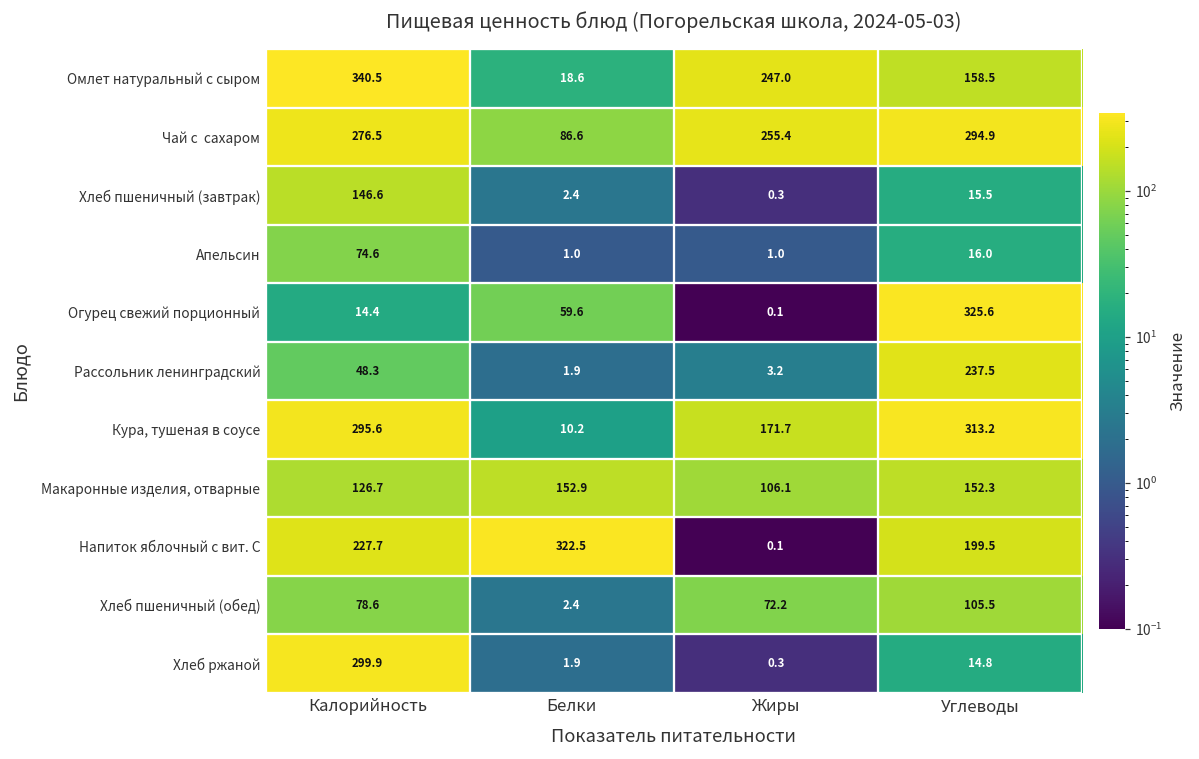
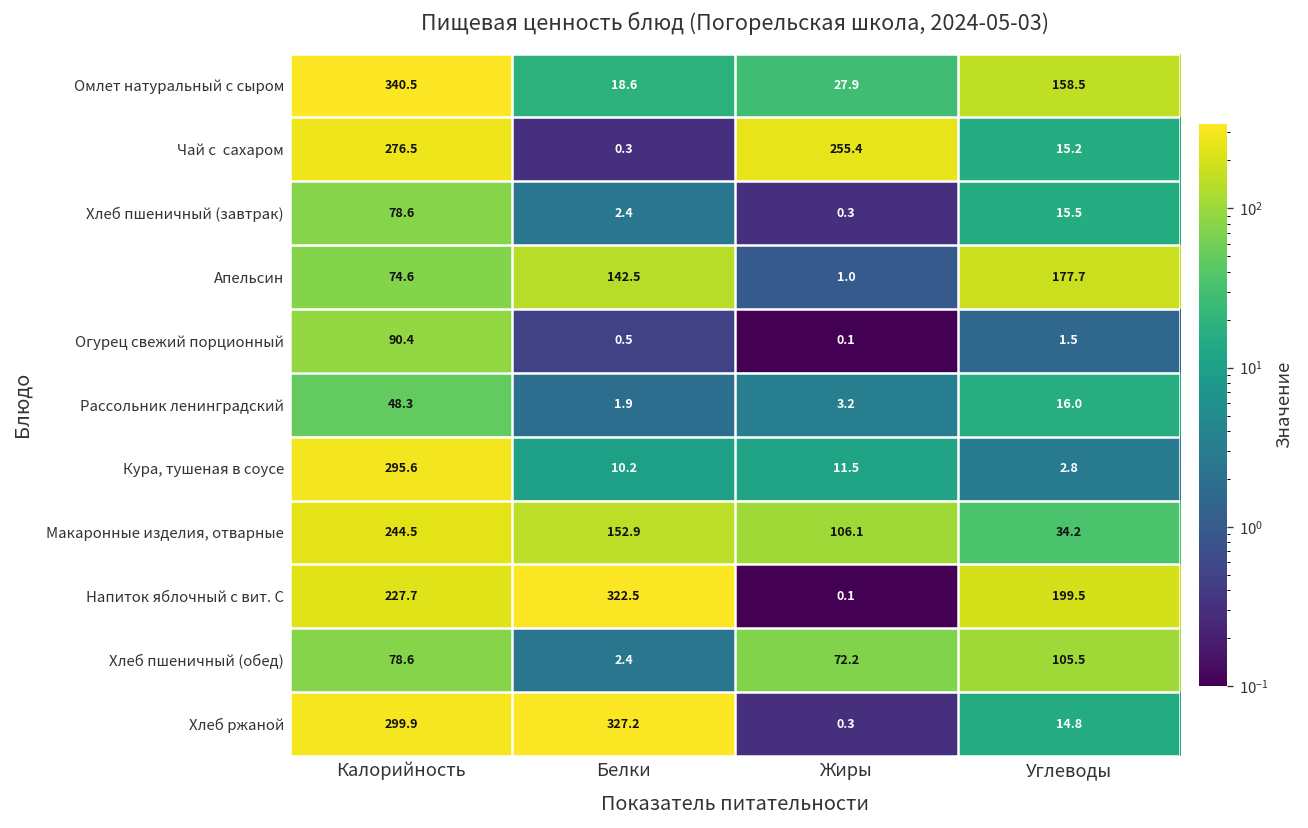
Омлет натуральный с сыром, Жиры: 247.0 -> 27.9
Чай с сахаром, Белки: 86.6 -> 0.3
Чай с сахаром, Углеводы: 294.9 -> 15.2
Хлеб пшеничный (завтрак), Калорийность: 146.6 -> 78.6
Апельсин, Белки: 1.0 -> 142.5
Апельсин, Углеводы: 16.0 -> 177.7
Огурец свежий порционный, Калорийность: 14.4 -> 90.4
Огурец свежий порционный, Белки: 59.6 -> 0.5
Огурец свежий порционный, Углеводы: 325.6 -> 1.5
Рассольник ленинградский, Углеводы: 237.5 -> 16.0
Кура, тушеная в соусе, Жиры: 171.7 -> 11.5
Кура, тушеная в соусе, Углеводы: 313.2 -> 2.8
Макаронные изделия, отварные, Калорийность: 126.7 -> 244.5
Макаронные изделия, отварные, Углеводы: 152.3 -> 34.2
Хлеб ржаной, Белки: 1.9 -> 327.2
